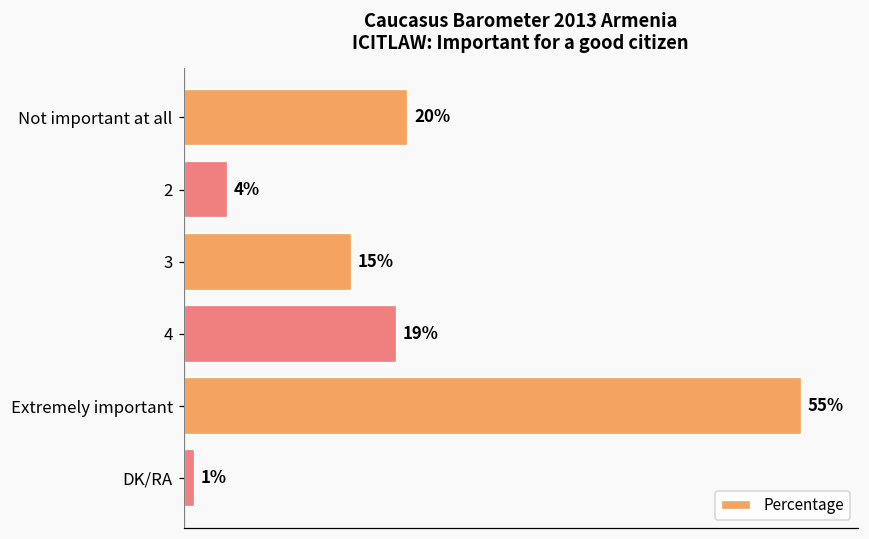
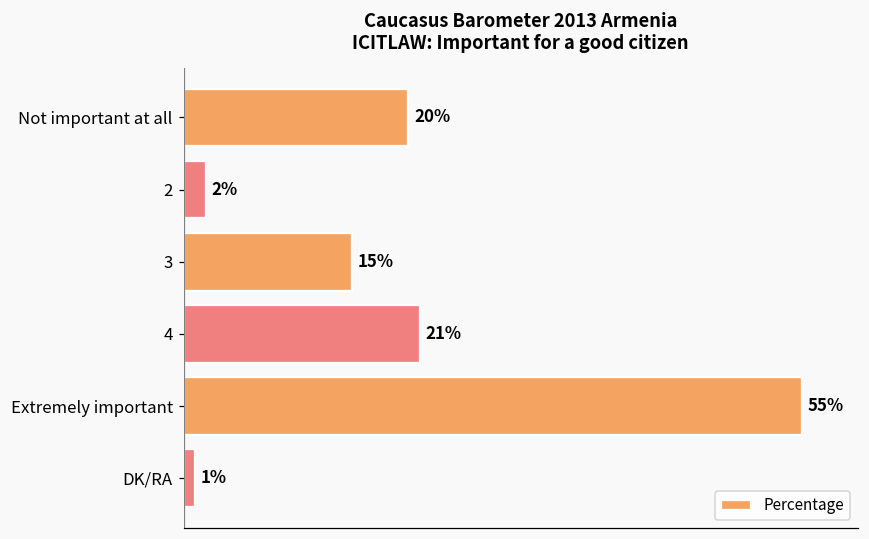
2: 4% -> 2%
4: 19% -> 21%
